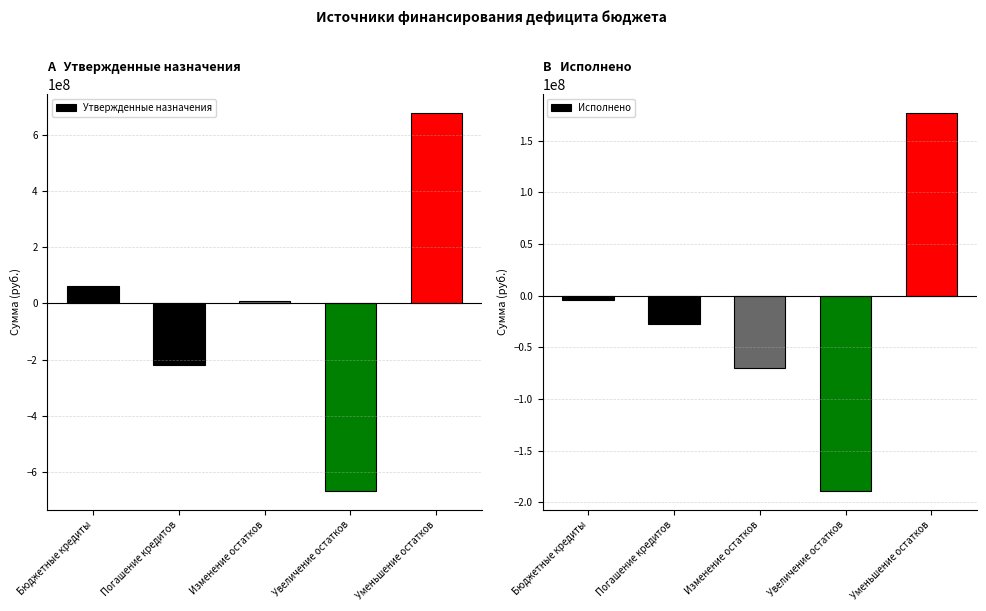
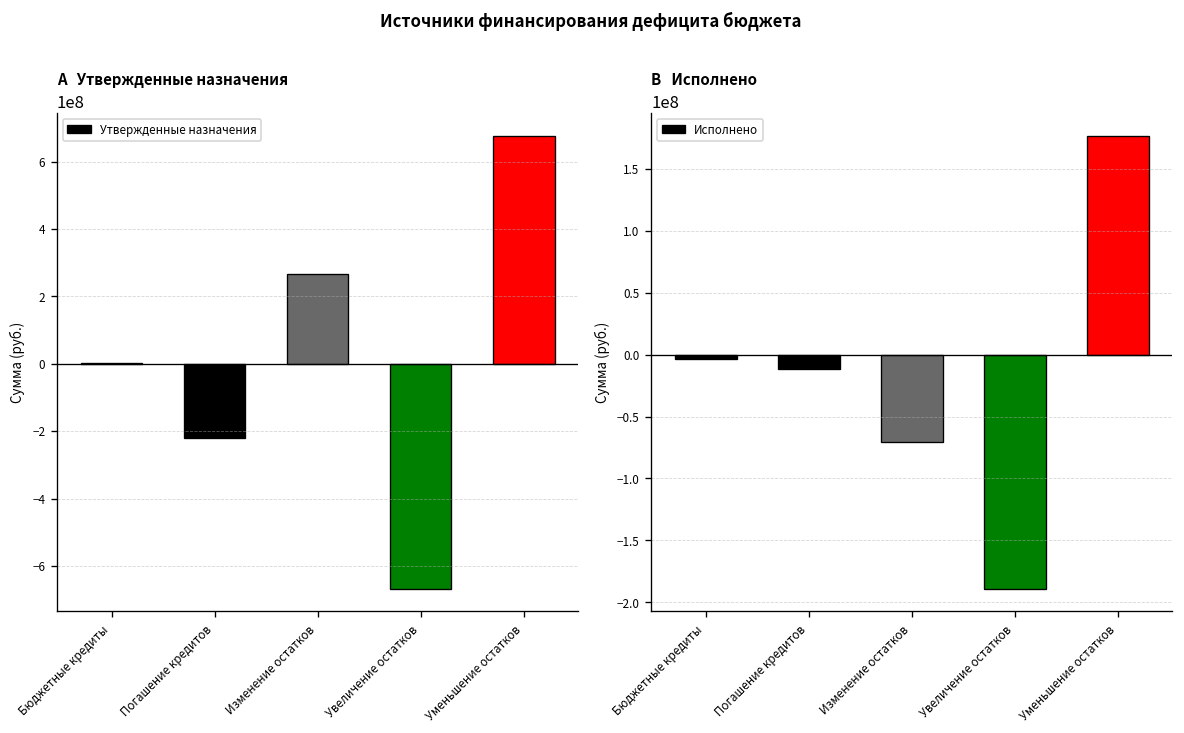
A Утвержденные назначения, Бюджетные кредиты: 60000000 -> 0
A Утвержденные назначения, Изменение остатков: 10000000 -> 270000000
B Исполнено, Погашение кредитов: -28000000 -> -12000000
